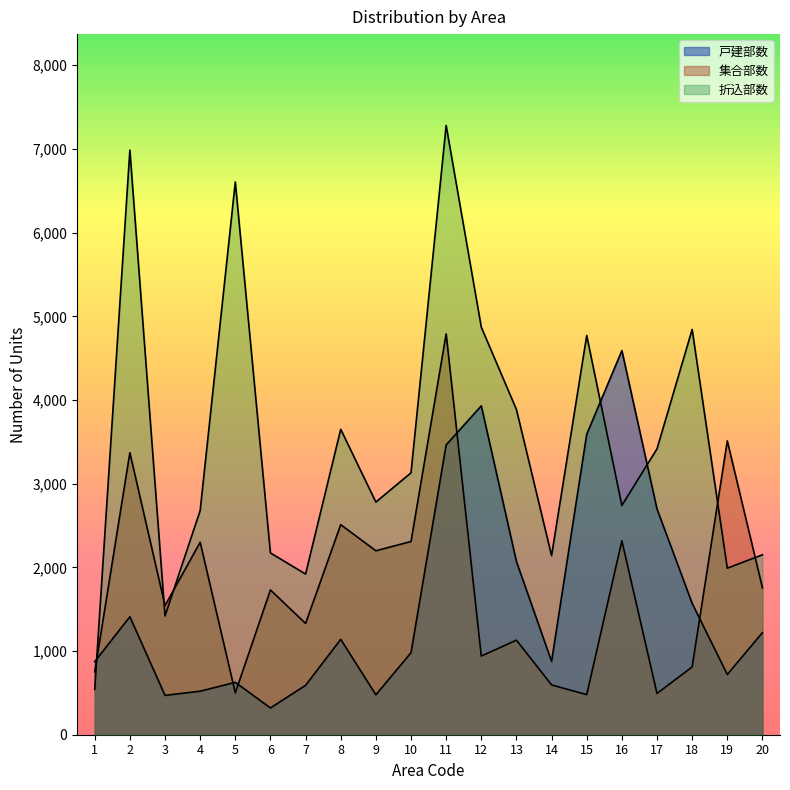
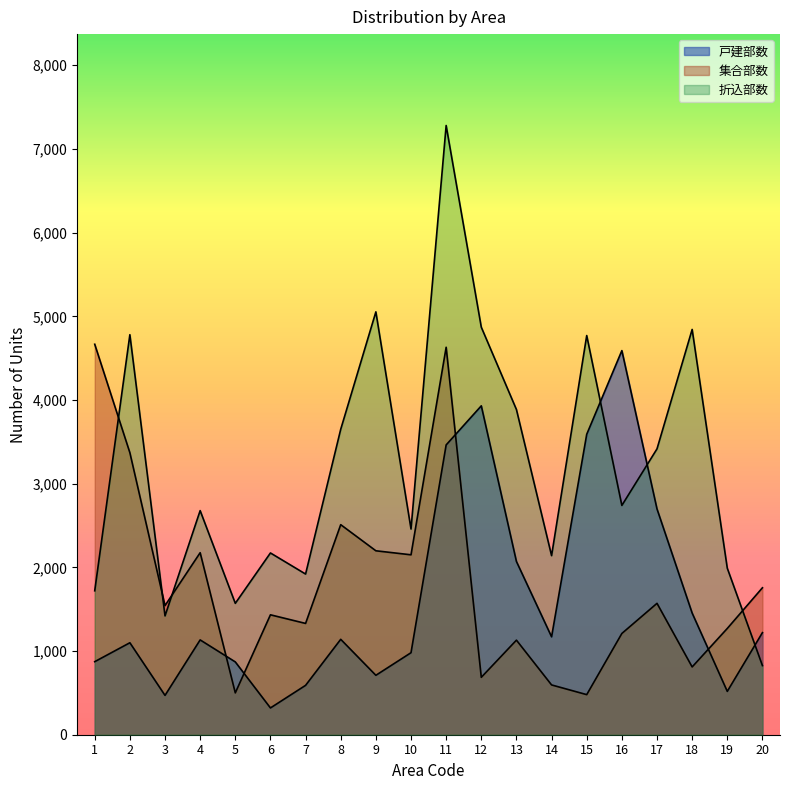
集合部数, 1: 800 -> 4,700
折込部数, 1: 500 -> 1,700
戸建部数, 2: 1,400 -> 1,100
折込部数, 2: 7,000 -> 4,800
戸建部数, 4: 500 -> 1,100
集合部数, 4: 2,300 -> 2,200
戸建部数, 5: 600 -> 900
折込部数, 5: 6,600 -> 1,600
集合部数, 6: 1,700 -> 1,400
戸建部数, 9: 500 -> 700
折込部数, 9: 2,800 -> 5,100
集合部数, 10: 2,300 -> 2,200
折込部数, 10: 3,100 -> 2,500
集合部数, 11: 4,800 -> 4,600
集合部数, 12: 900 -> 700
戸建部数, 14: 900 -> 1,200
集合部数, 16: 2,300 -> 1,200
集合部数, 17: 500 -> 1,600
戸建部数, 18: 1,600 -> 1,500
戸建部数, 19: 700 -> 500
集合部数, 19: 3,500 -> 1,300
折込部数, 20: 2,200 -> 800
